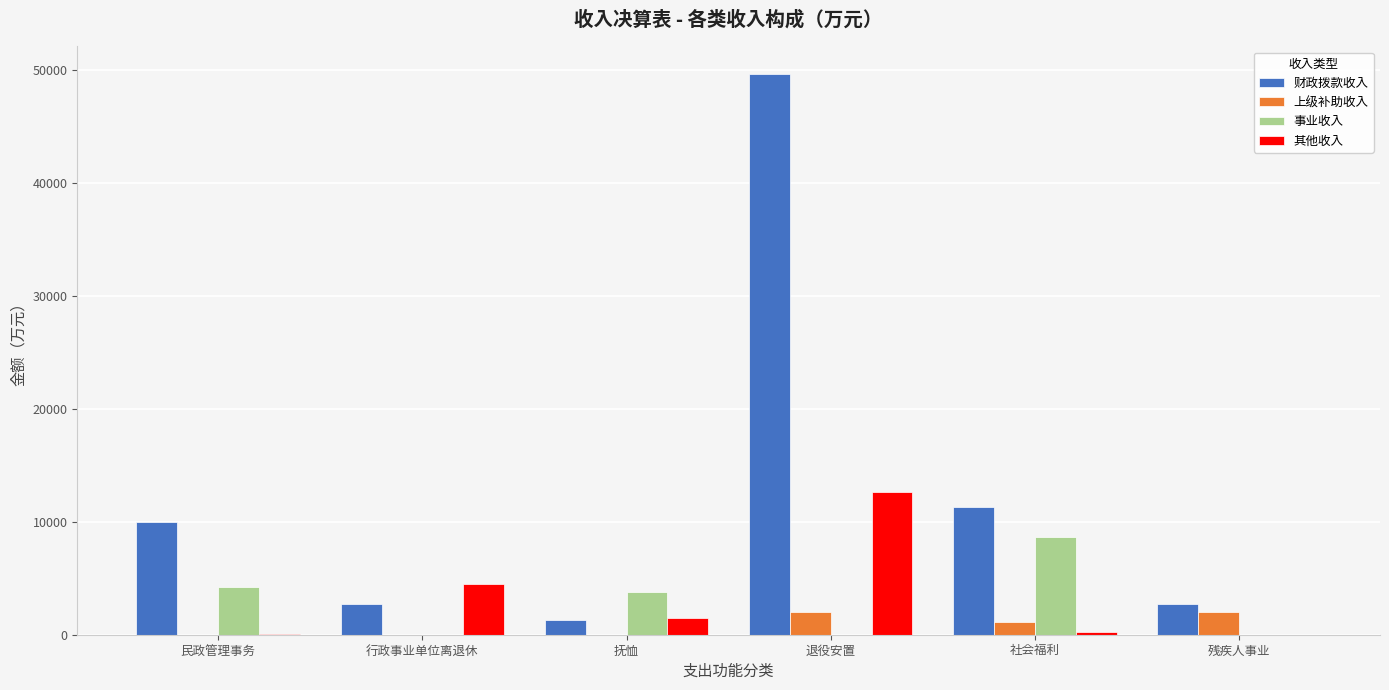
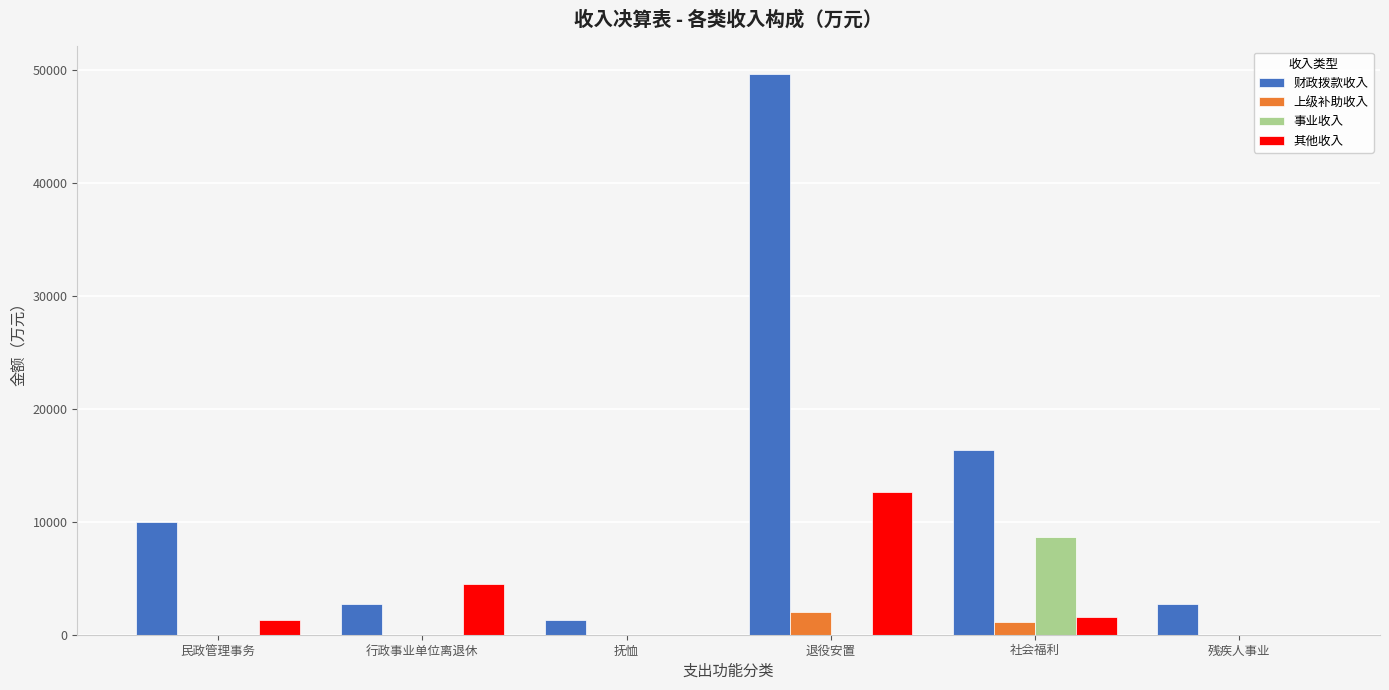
事业收入, 民政管理事务: 4200 -> 0
其他收入, 民政管理事务: 100 -> 1300
事业收入, 抚恤: 3800 -> 0
其他收入, 抚恤: 1500 -> 0
财政拨款收入, 社会福利: 11300 -> 16400
其他收入, 社会福利: 200 -> 1600
上级补助收入, 残疾人事业: 2000 -> 0
